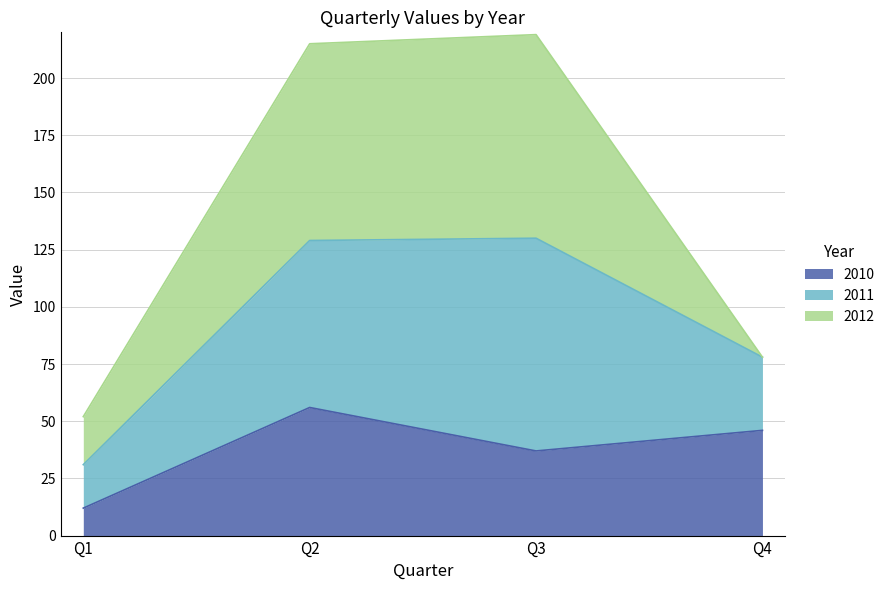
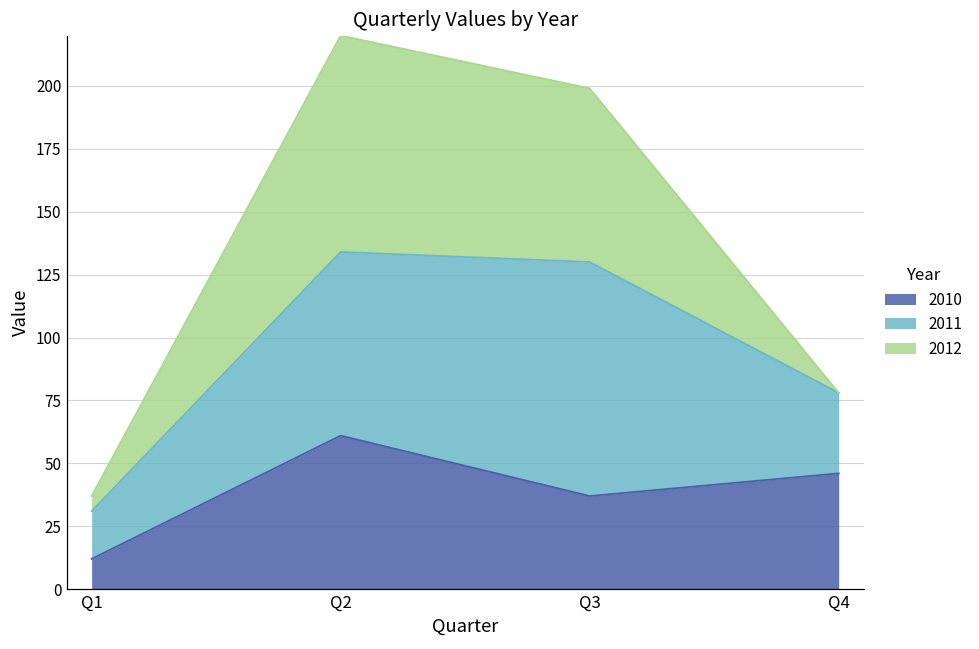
2012, Q1: 21 -> 6
2010, Q2: 56 -> 61
2012, Q3: 89 -> 69
